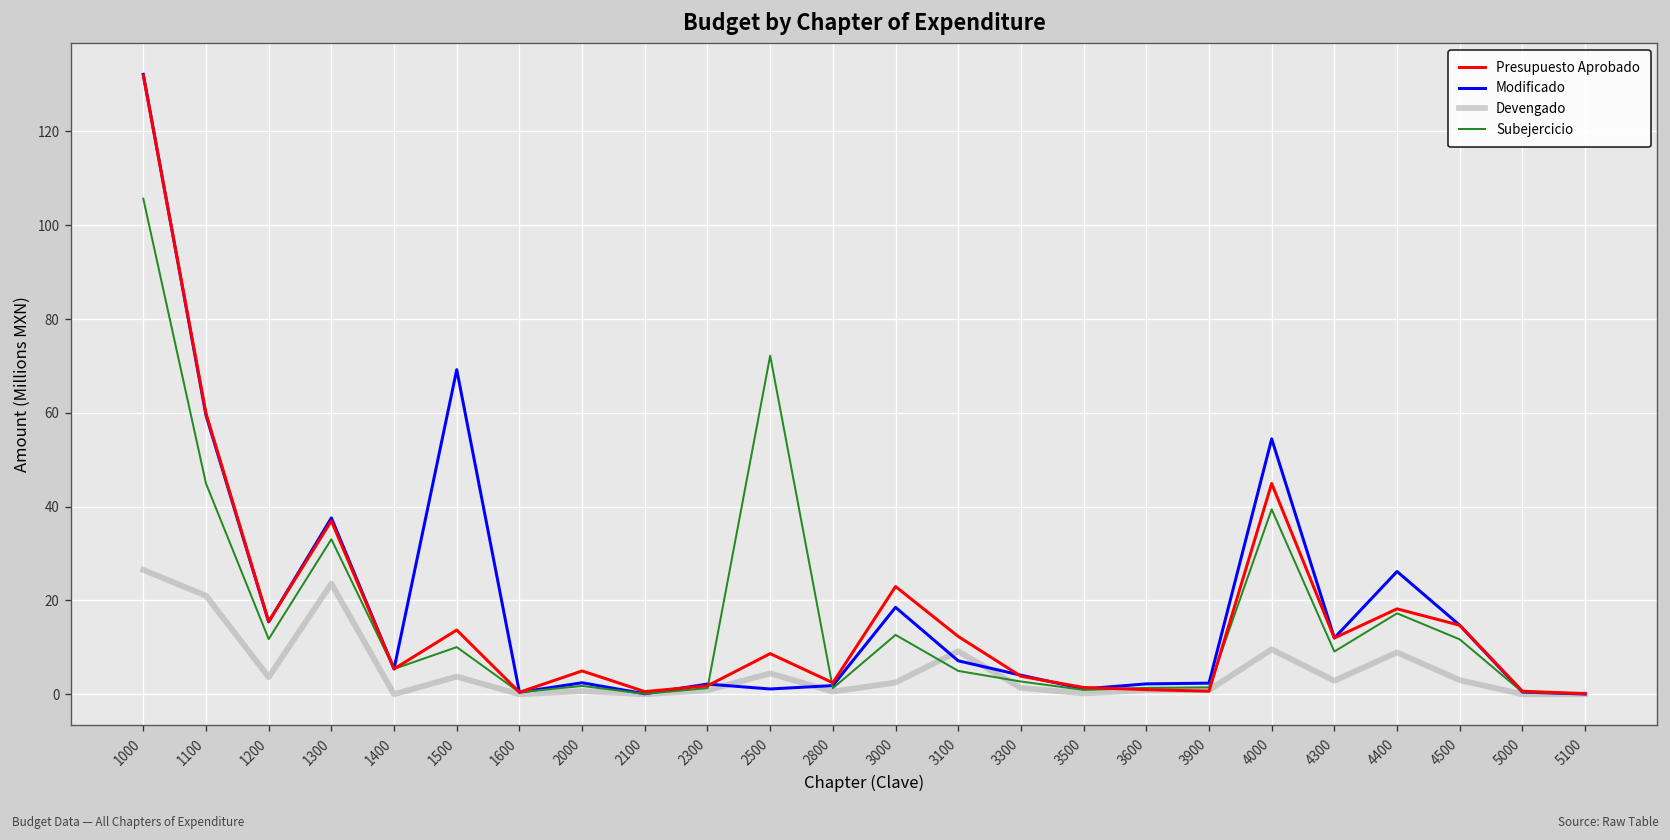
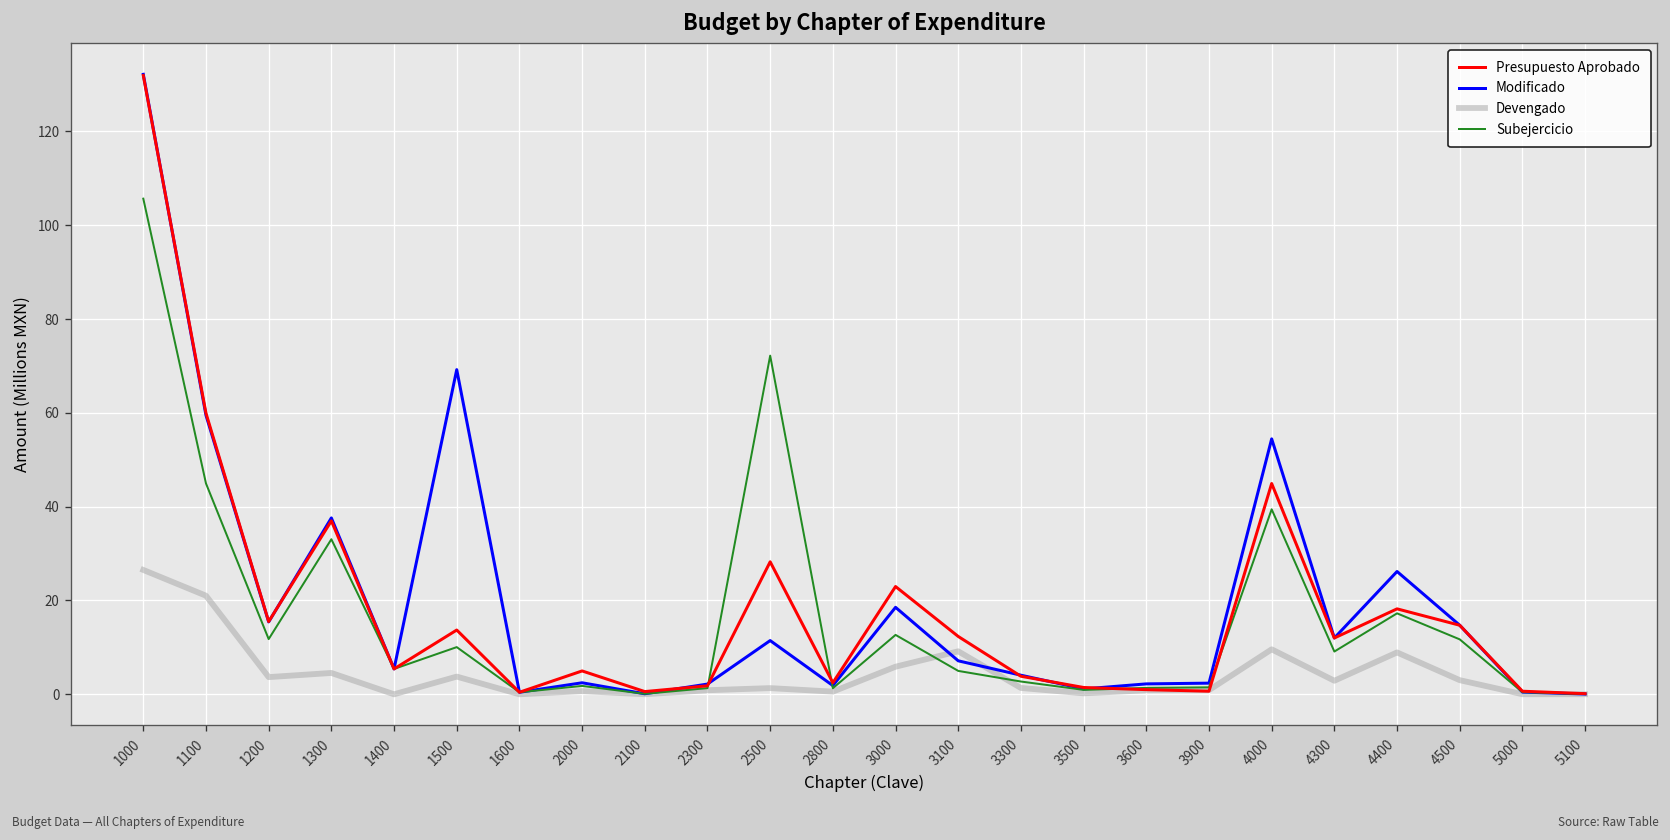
Devengado, 1300: 24 -> 5
Presupuesto Aprobado, 2500: 9 -> 28
Modificado, 2500: 1 -> 11
Devengado, 2500: 4 -> 1
Devengado, 3000: 3 -> 6
